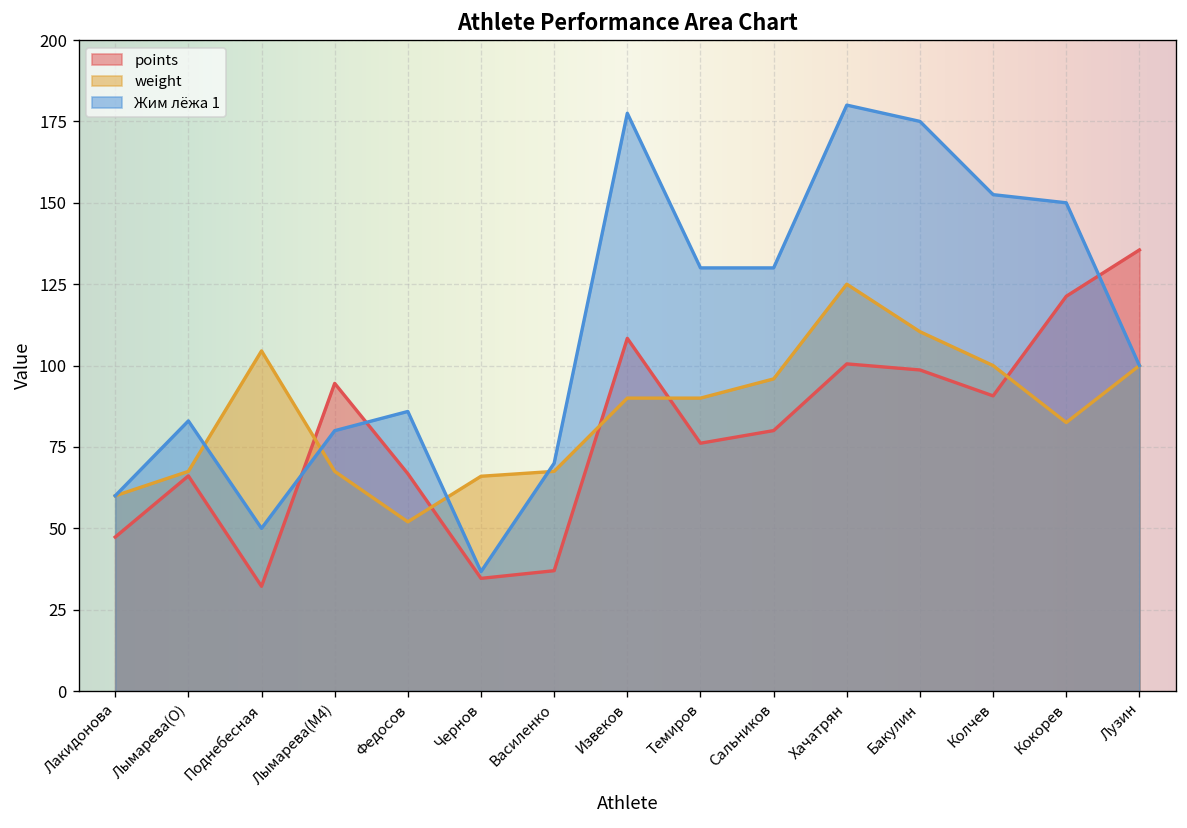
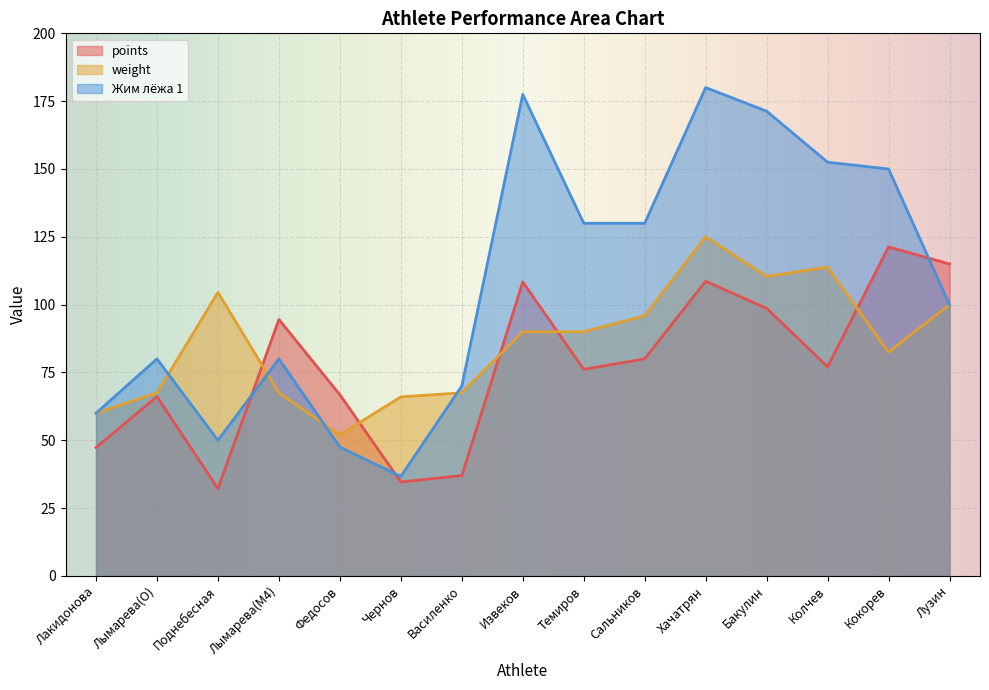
Жим лёжа 1, Лымарева(O): 83 -> 80
Жим лёжа 1, Федосов: 86 -> 48
points, Хачатрян: 101 -> 109
Жим лёжа 1, Бакулин: 175 -> 171
points, Колчев: 91 -> 77
weight, Колчев: 100 -> 114
points, Лузин: 136 -> 115
